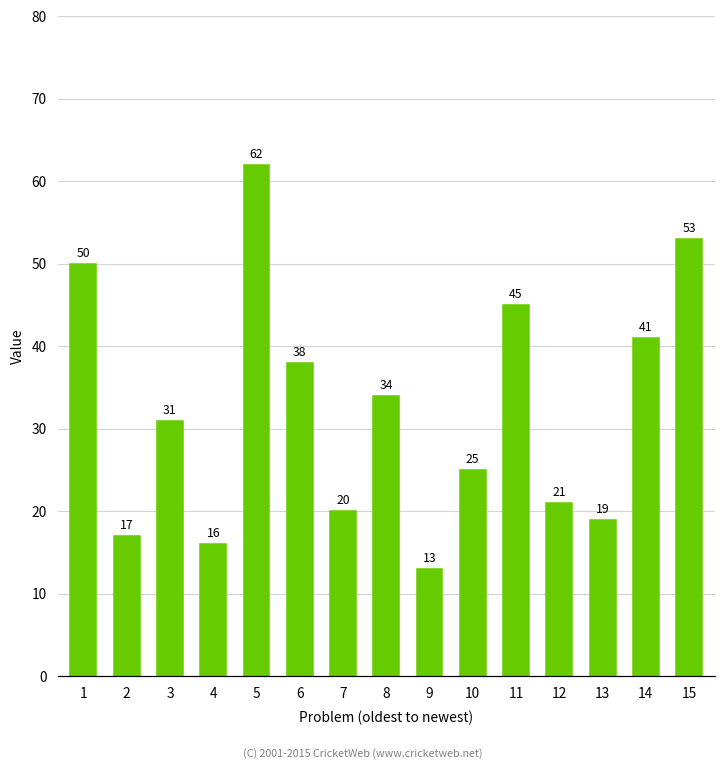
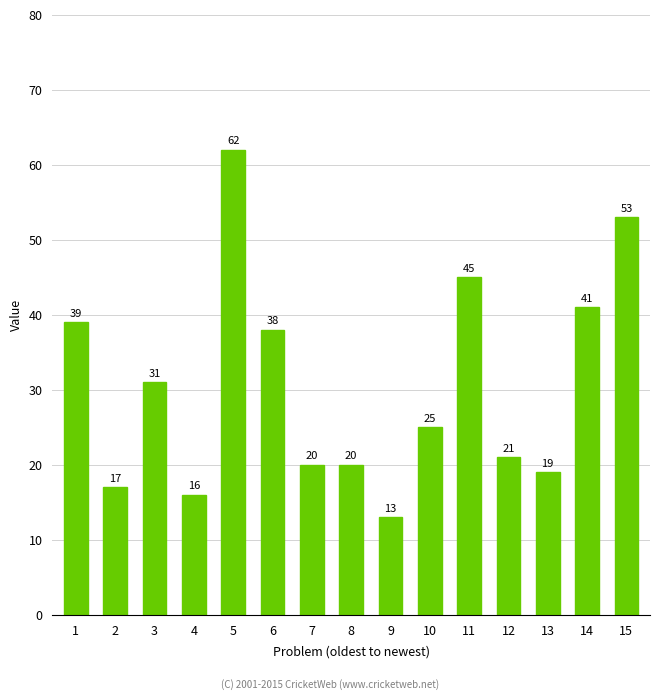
1: 50 -> 39
8: 34 -> 20
